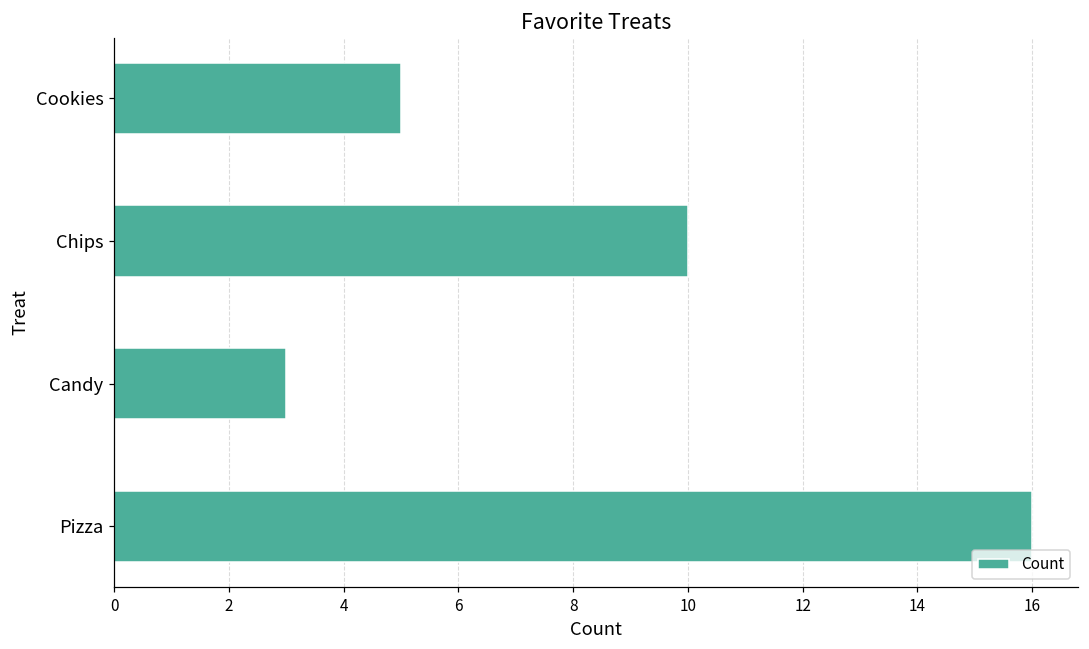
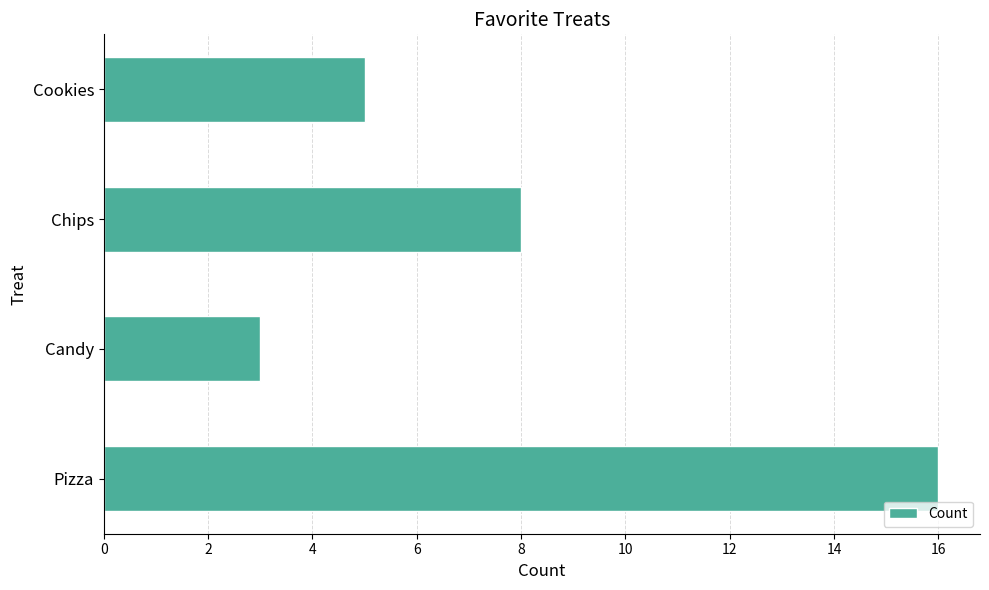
Chips: 10 -> 8
